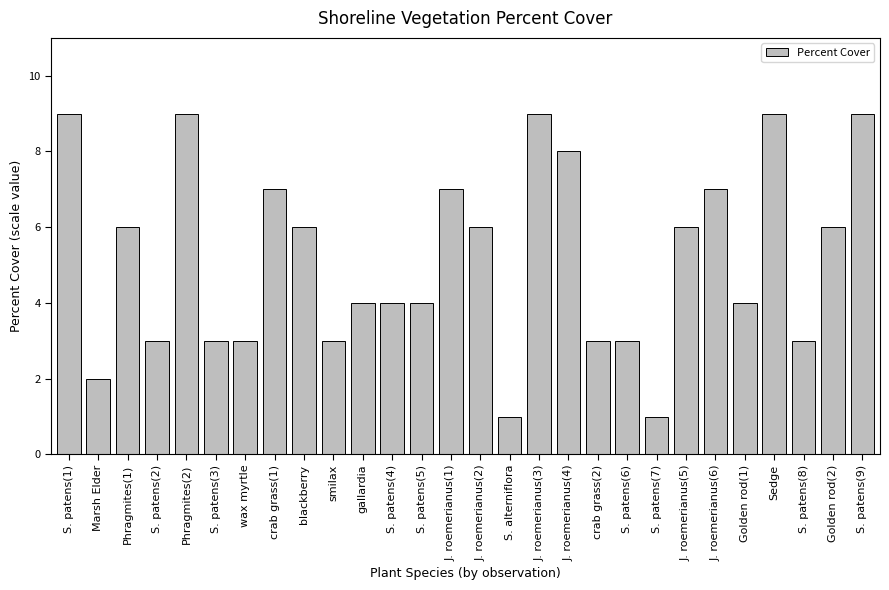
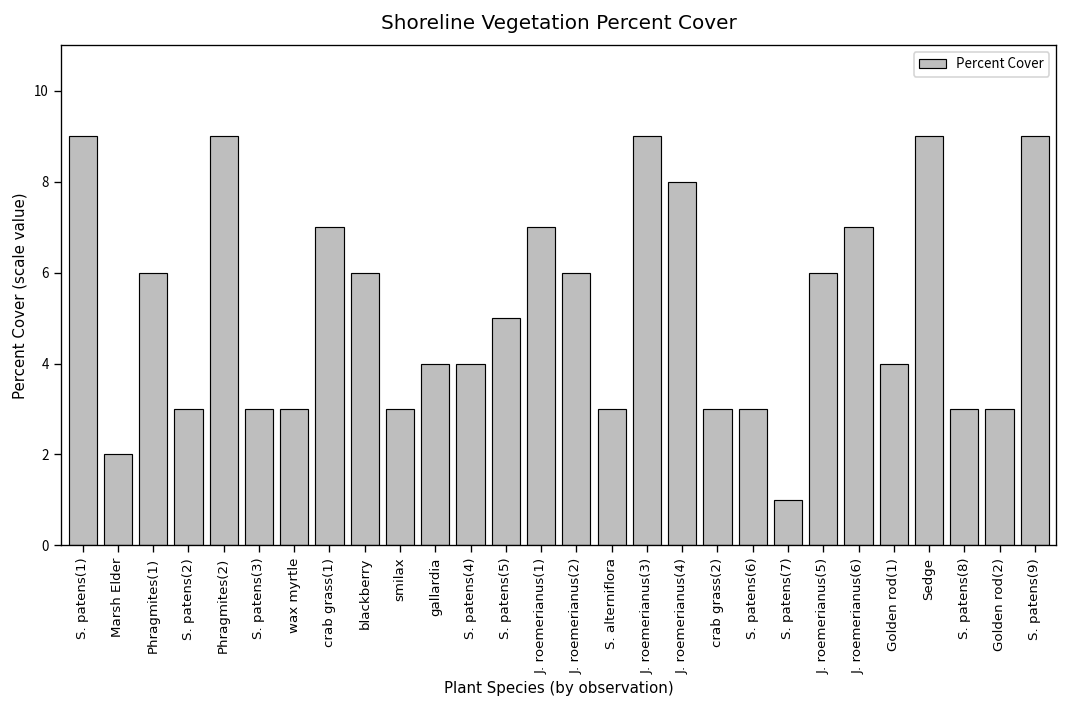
S. patens(5): 4 -> 5
S. alterniflora: 1 -> 3
Golden rod(2): 6 -> 3
